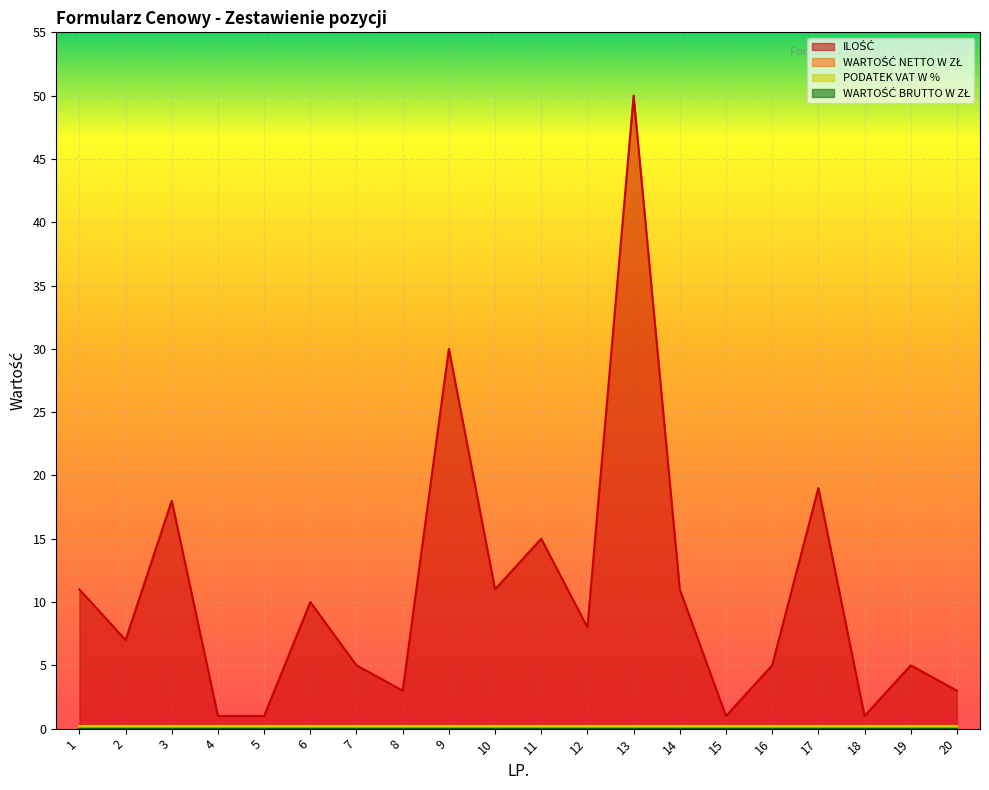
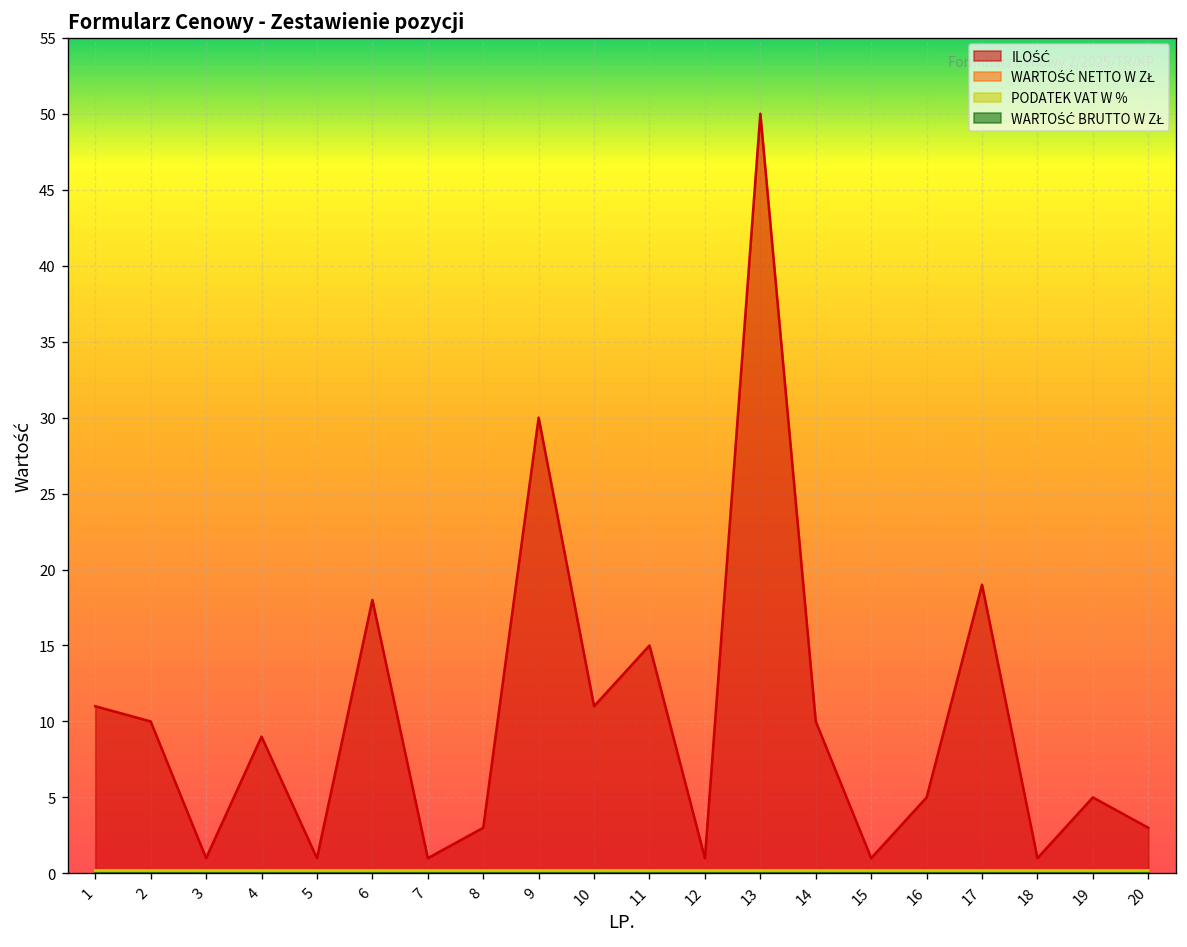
ILOŚĆ, 2: 7 -> 10
ILOŚĆ, 3: 18 -> 1
ILOŚĆ, 4: 1 -> 9
ILOŚĆ, 6: 10 -> 18
ILOŚĆ, 7: 5 -> 1
ILOŚĆ, 12: 8 -> 1
ILOŚĆ, 14: 11 -> 10
